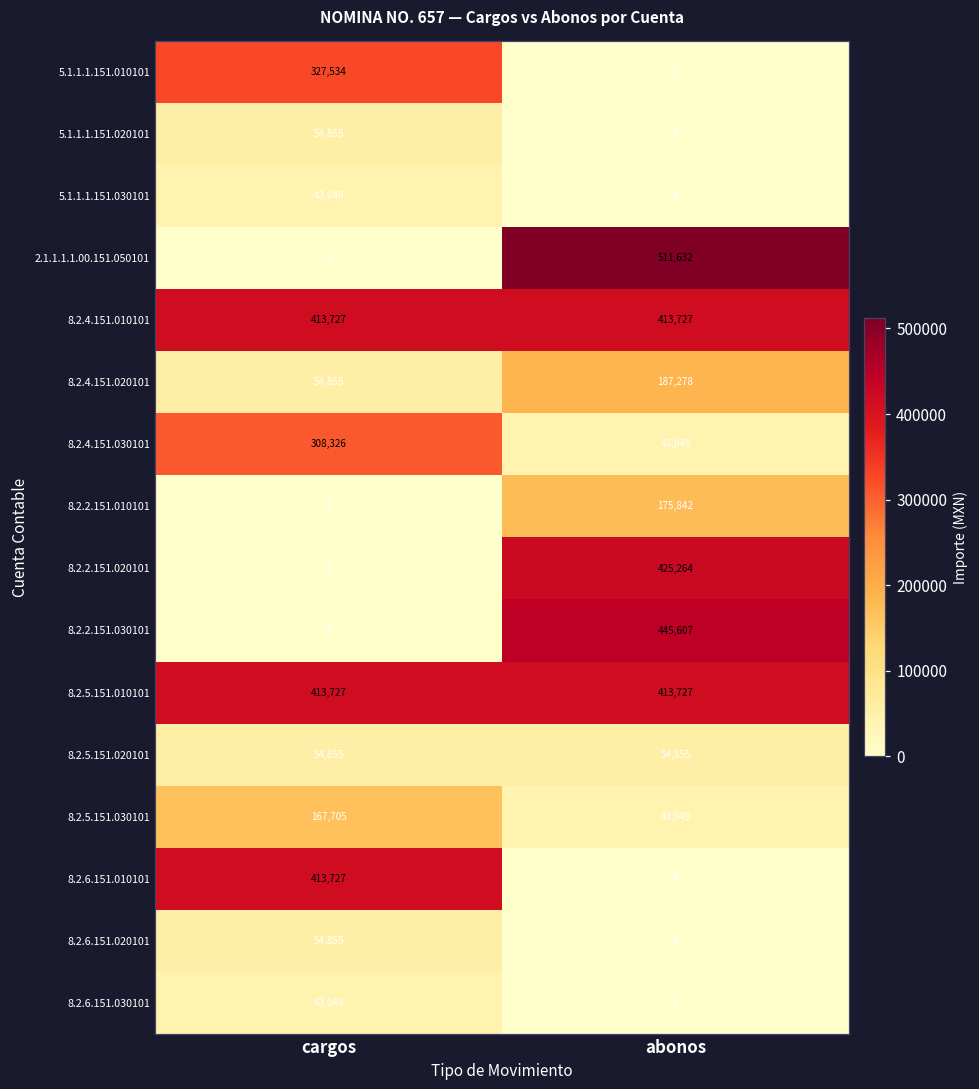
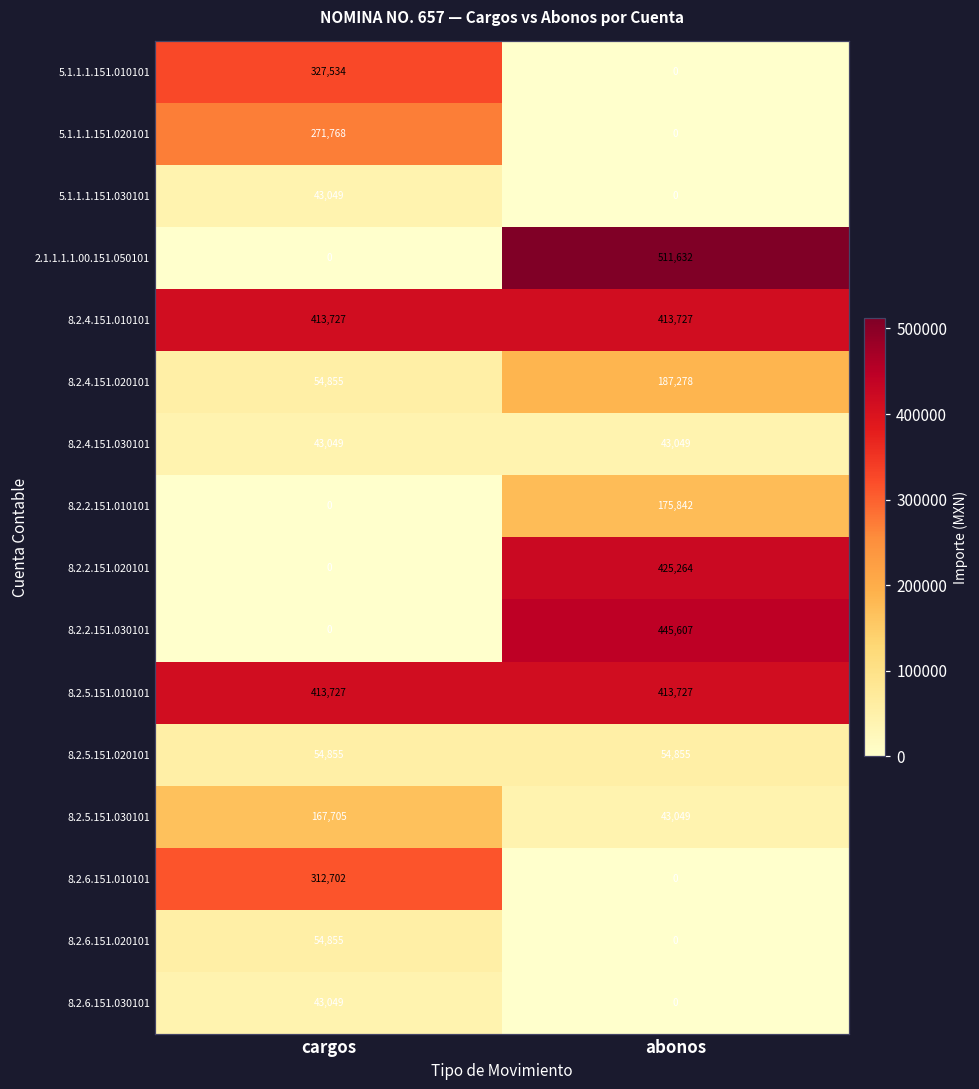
5.1.1.1.151.020101, cargos: 54,855 -> 271,768
8.2.4.151.030101, cargos: 308,326 -> 43,049
8.2.6.151.010101, cargos: 413,727 -> 312,702
